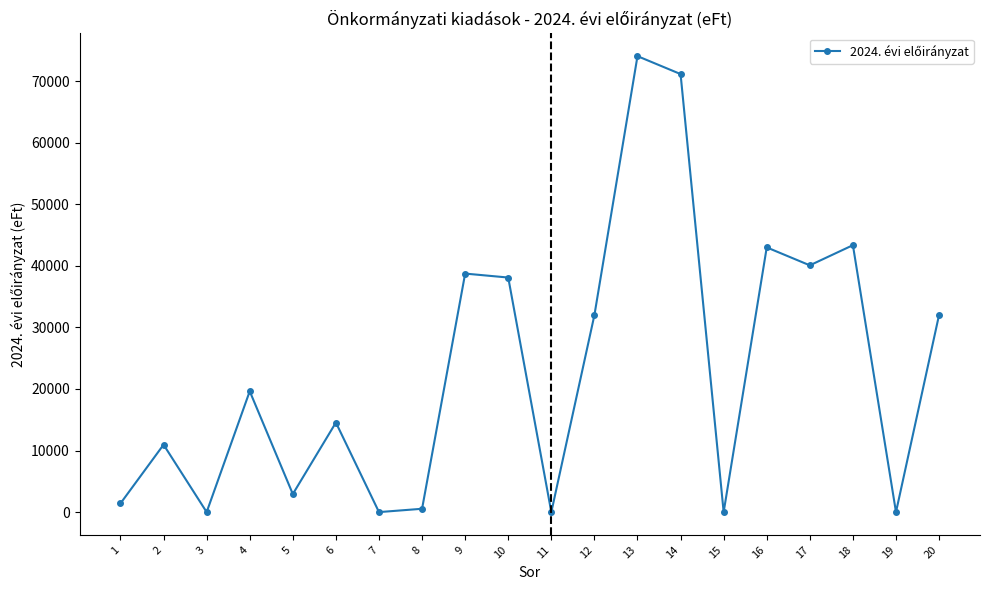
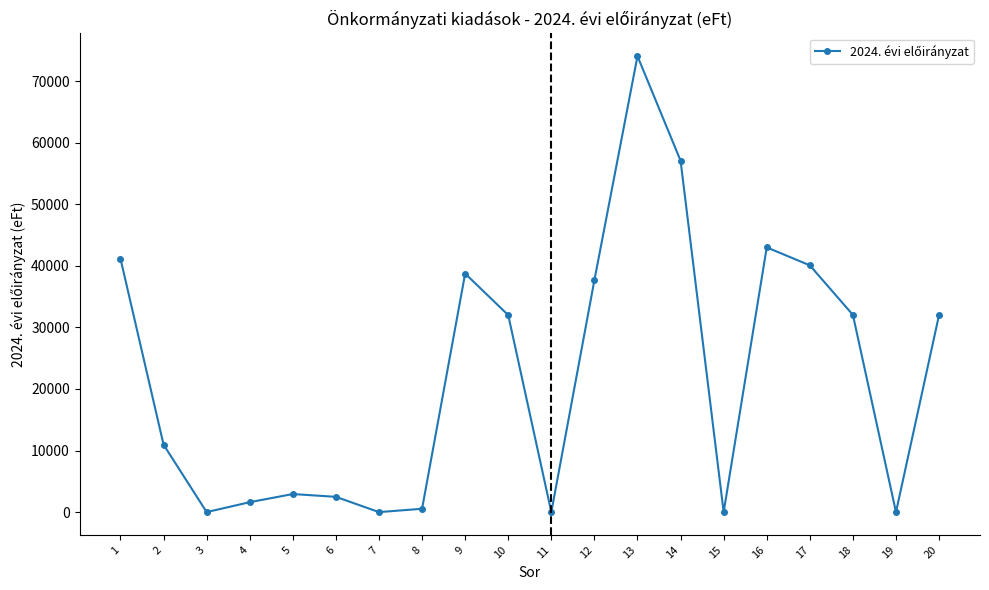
1: 1000 -> 41000
4: 20000 -> 2000
6: 15000 -> 2000
10: 38000 -> 32000
12: 32000 -> 38000
14: 71000 -> 57000
18: 43000 -> 32000
